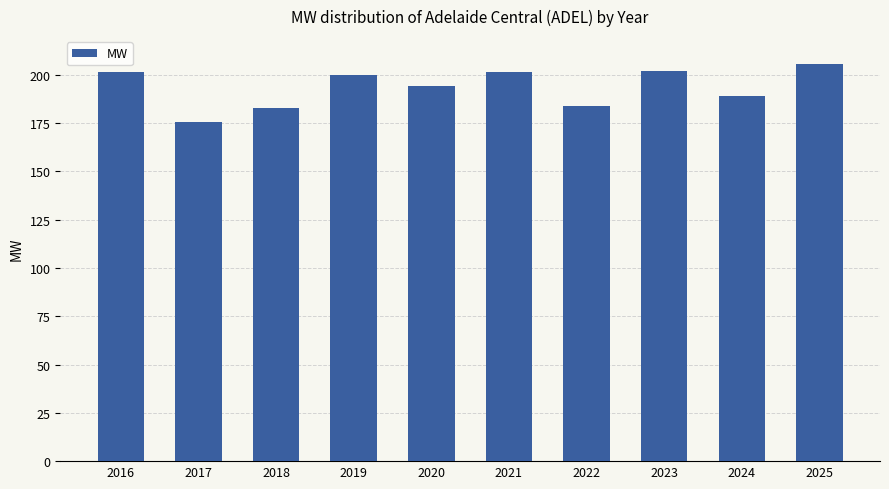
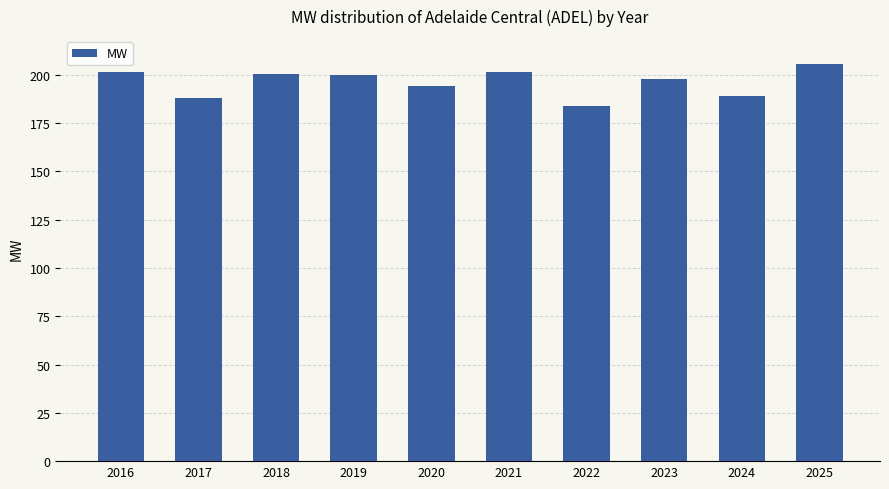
2017: 176 -> 188
2018: 183 -> 200
2023: 202 -> 198
